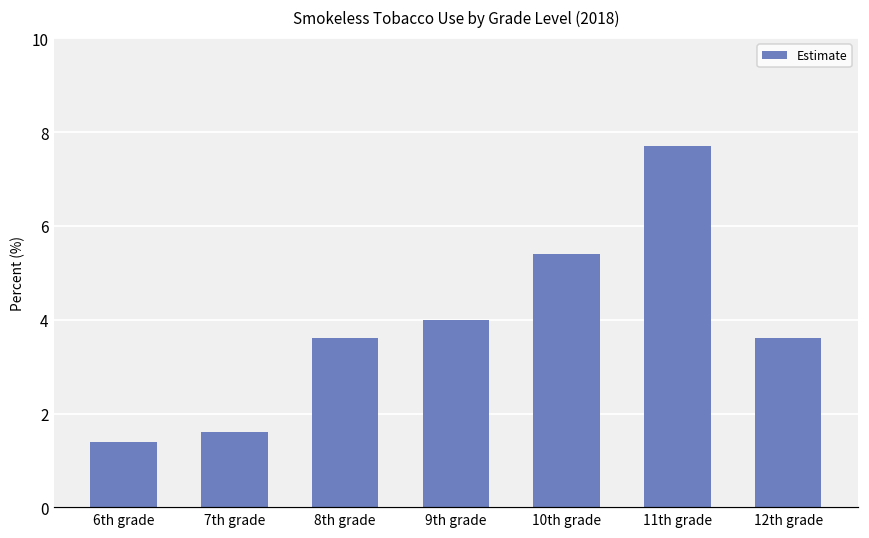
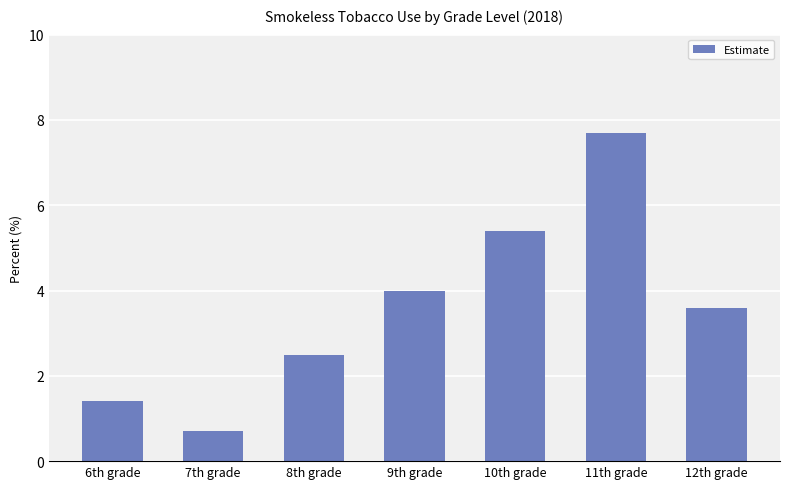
7th grade: 1.6 -> 0.7
8th grade: 3.6 -> 2.5
